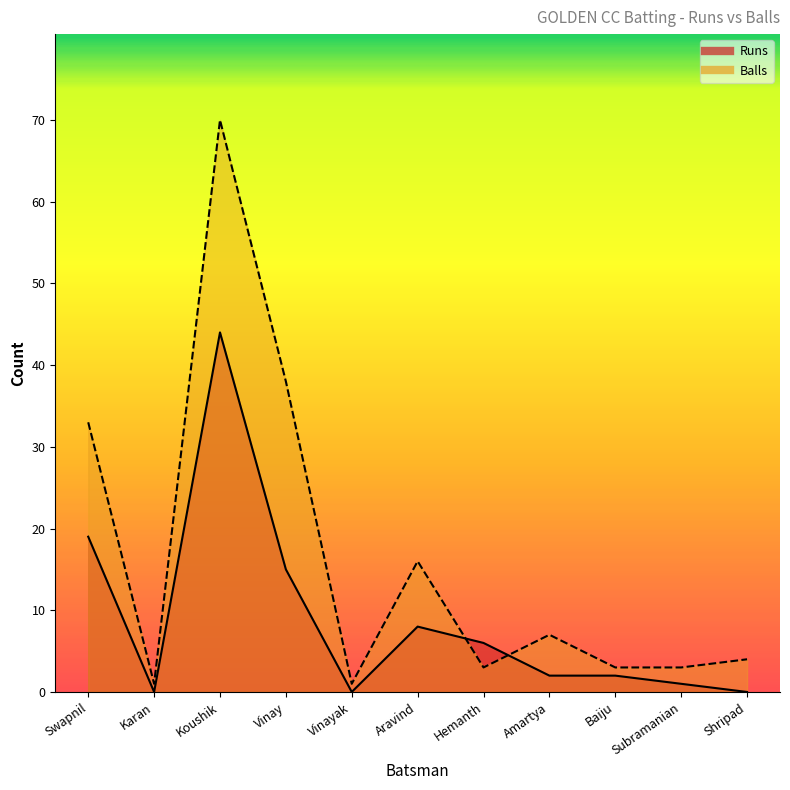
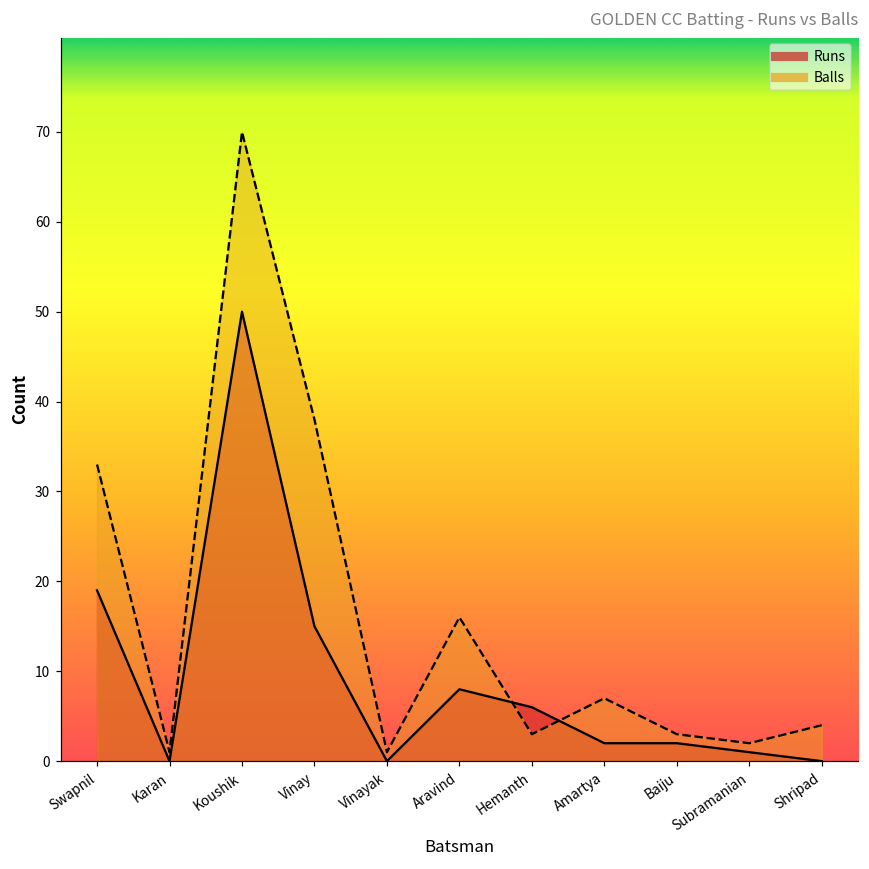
Runs, Koushik: 44 -> 50
Balls, Subramanian: 3 -> 2
